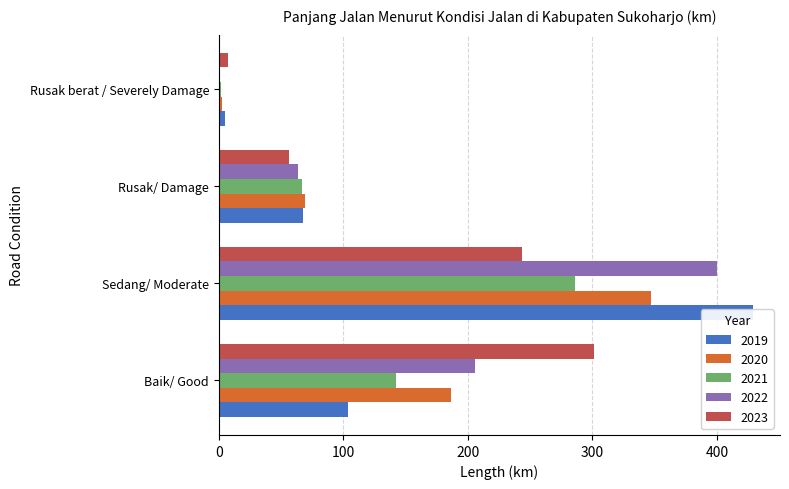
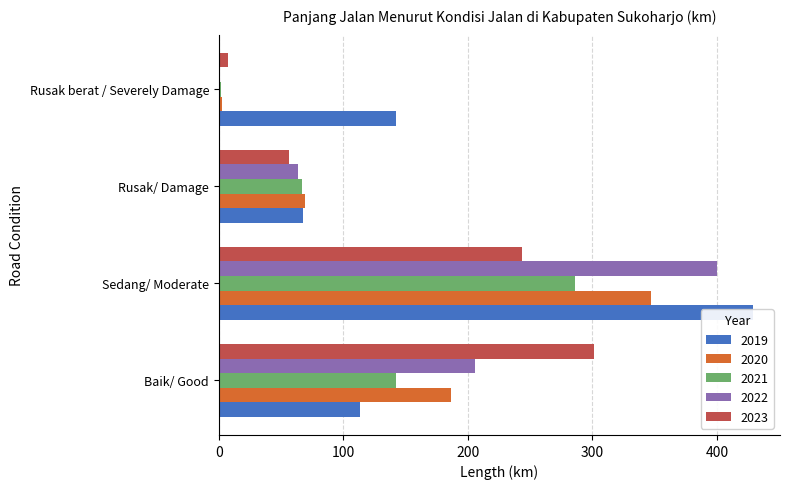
2019, Rusak berat / Severely Damage: 5 -> 143
2019, Baik/ Good: 104 -> 113
